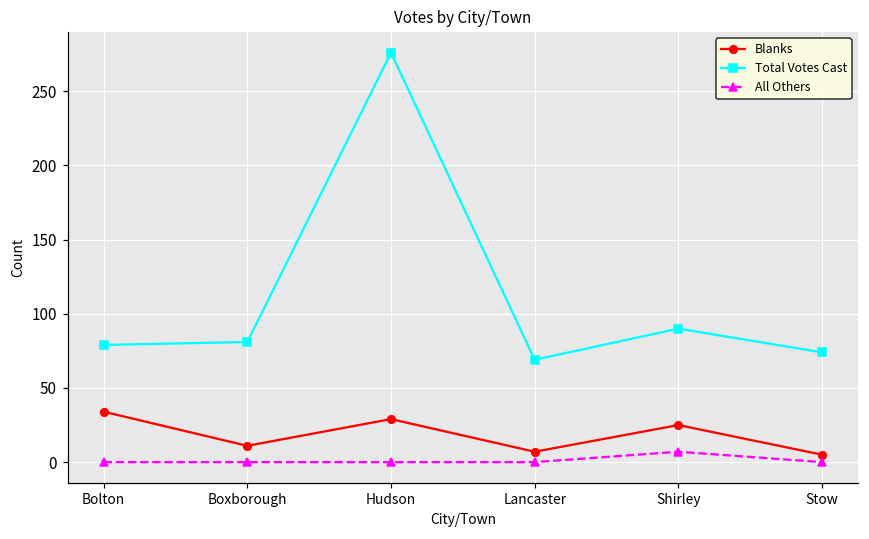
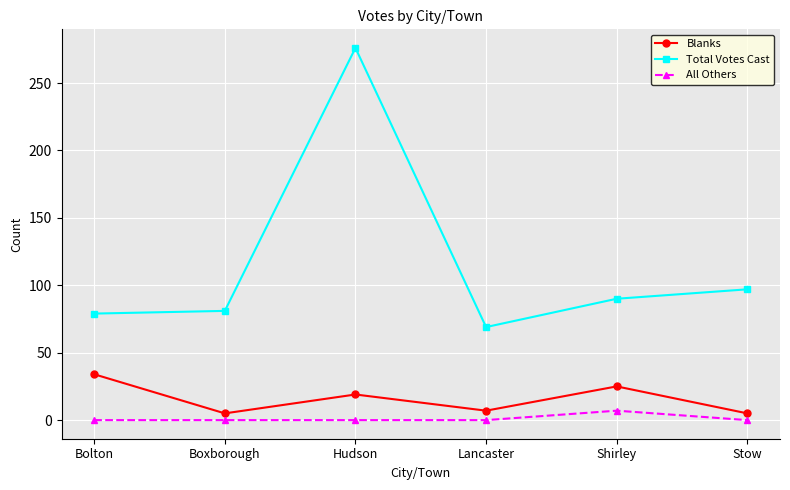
Blanks, Boxborough: 11 -> 5
Blanks, Hudson: 29 -> 19
Total Votes Cast, Stow: 74 -> 97
